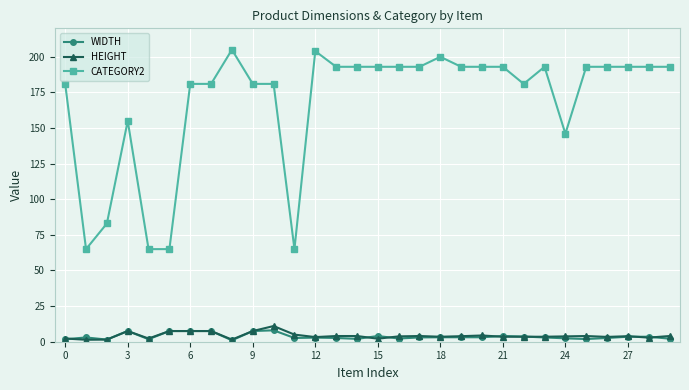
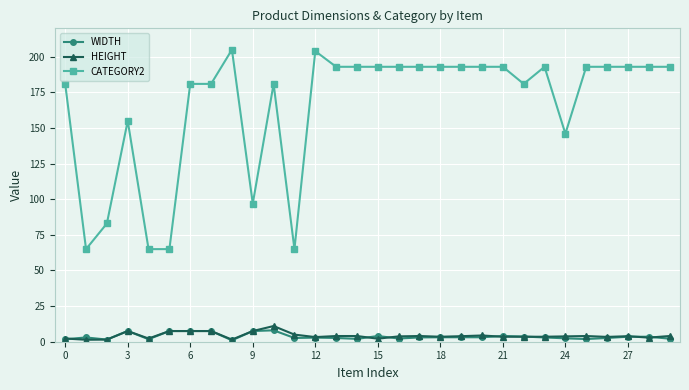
CATEGORY2, 9: 181 -> 97
CATEGORY2, 18: 200 -> 193
